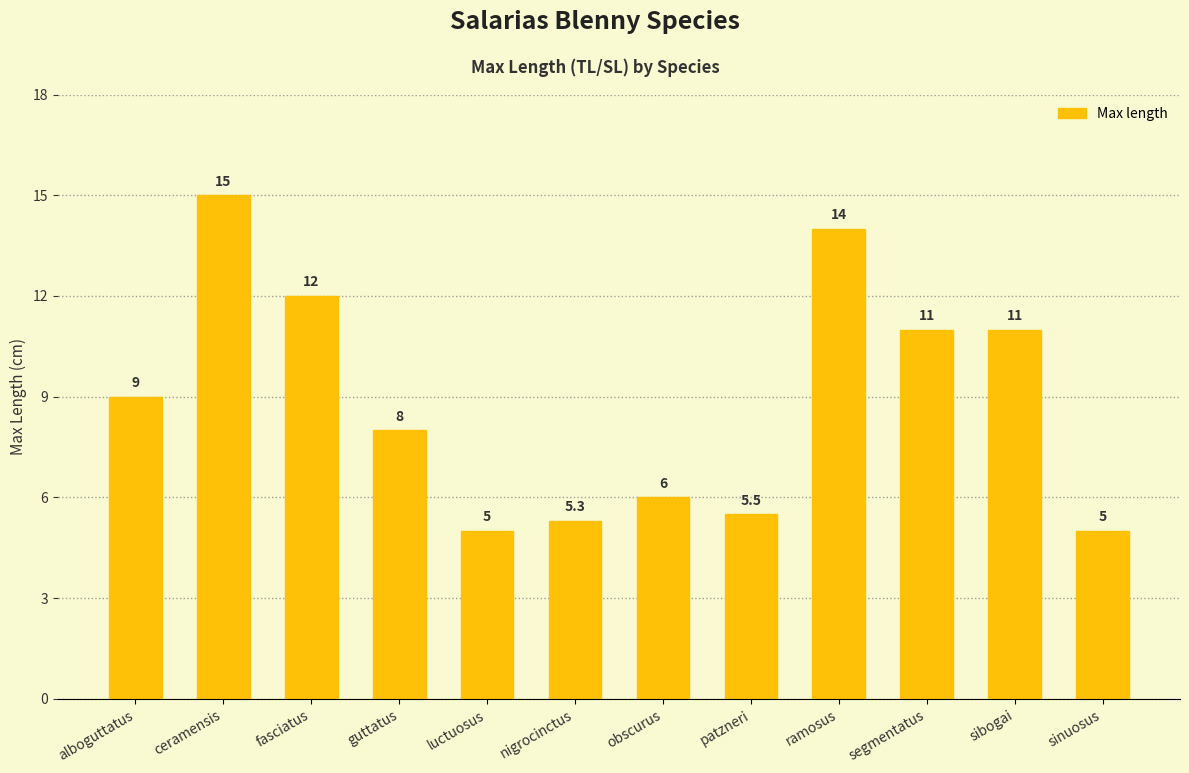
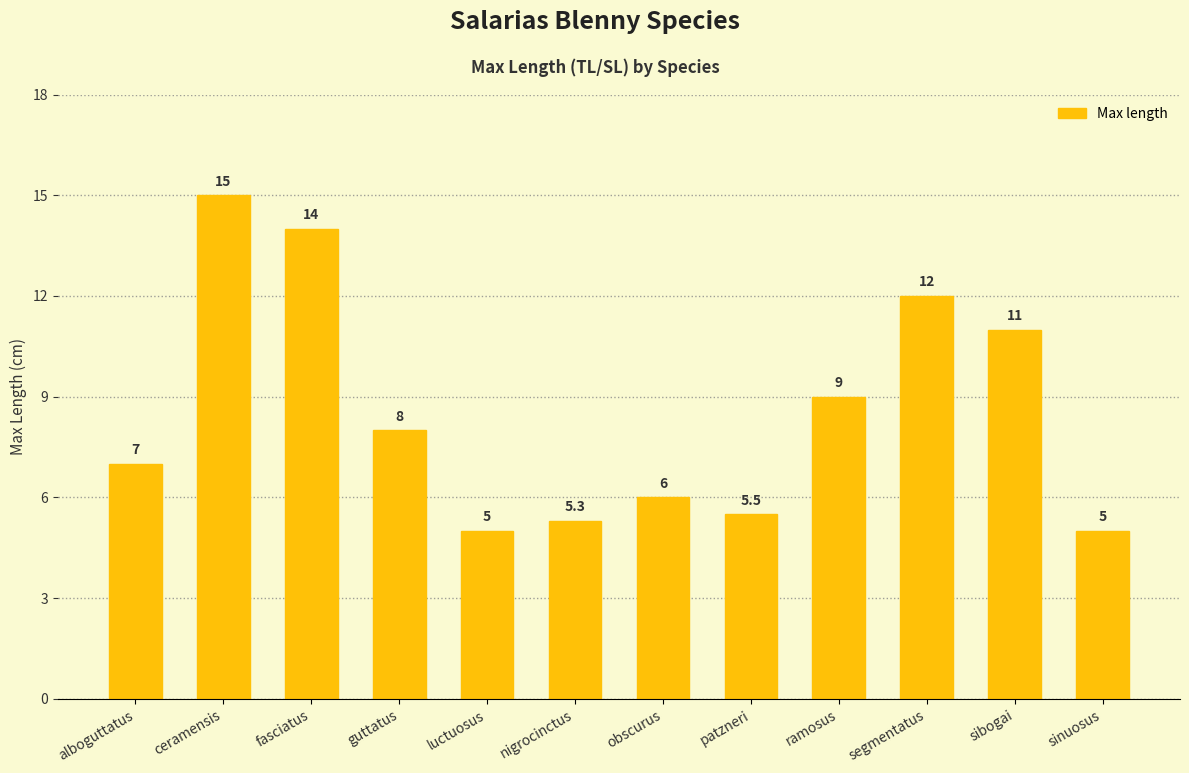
alboguttatus: 9 -> 7
fasciatus: 12 -> 14
ramosus: 14 -> 9
segmentatus: 11 -> 12
